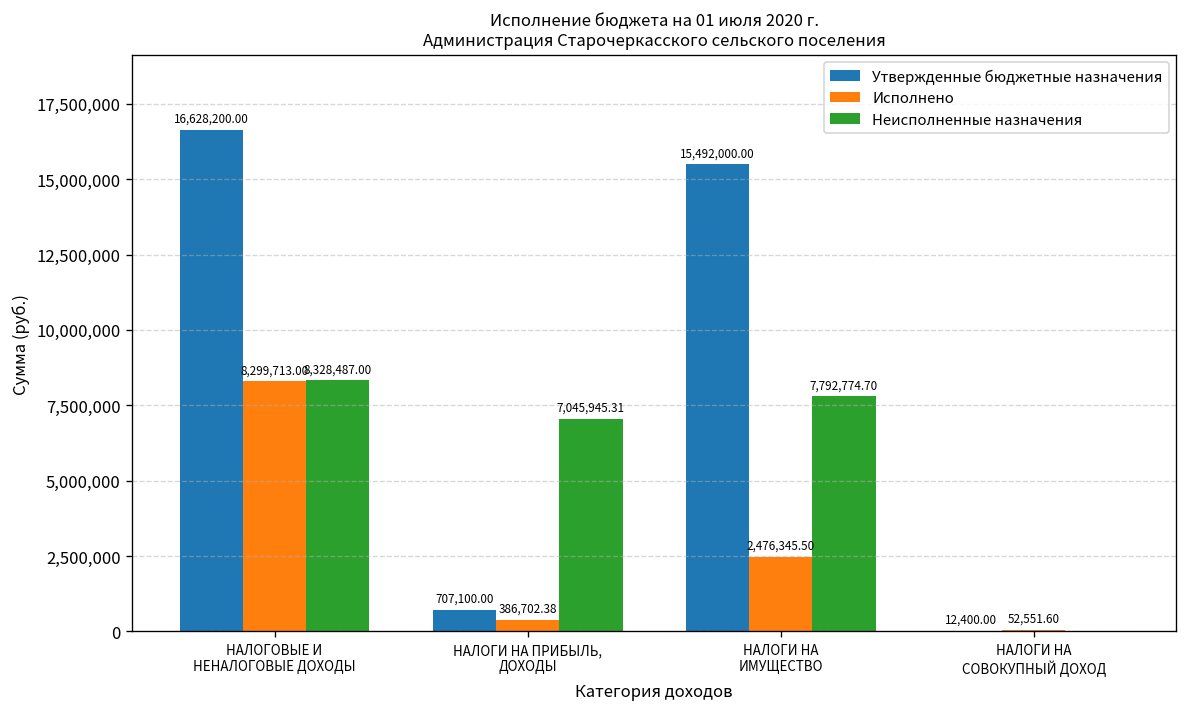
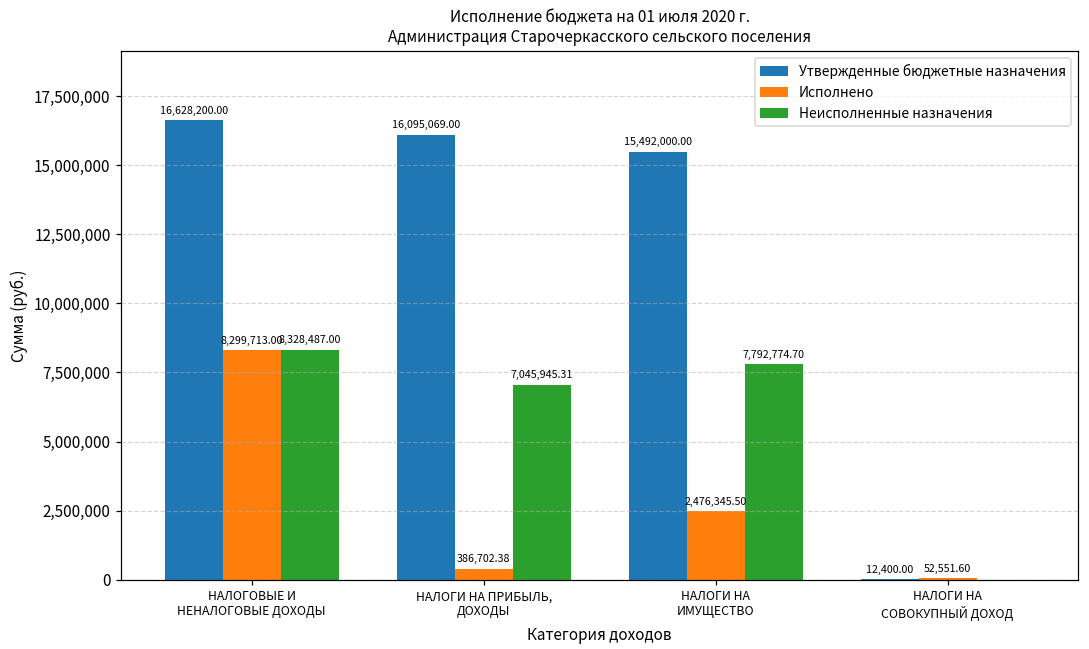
Утвержденные бюджетные назначения, НАЛОГИ НА ПРИБЫЛЬ, ДОХОДЫ: 707,100.00 -> 16,095,069.00
